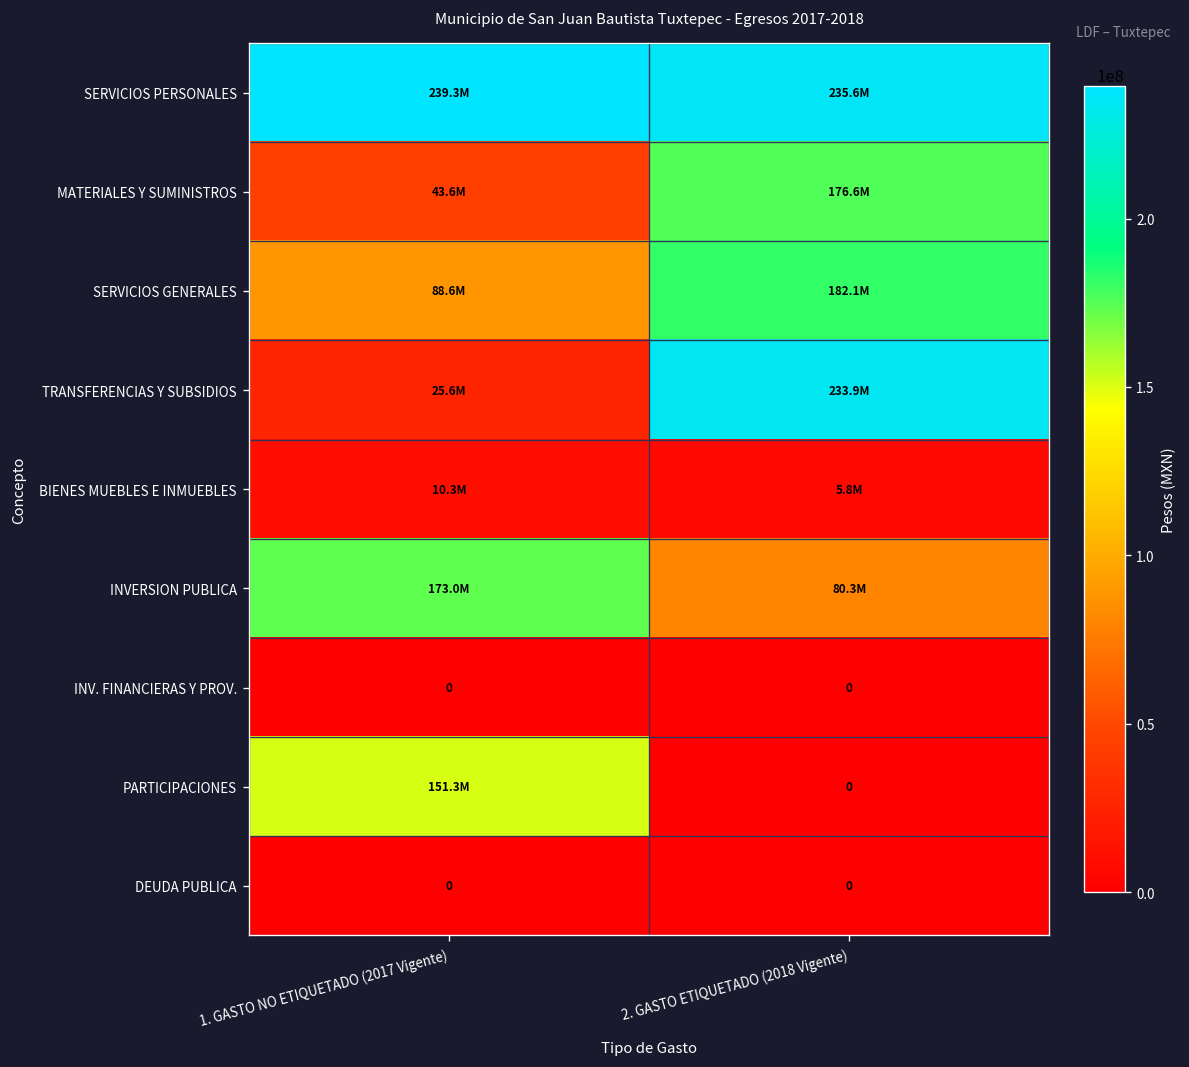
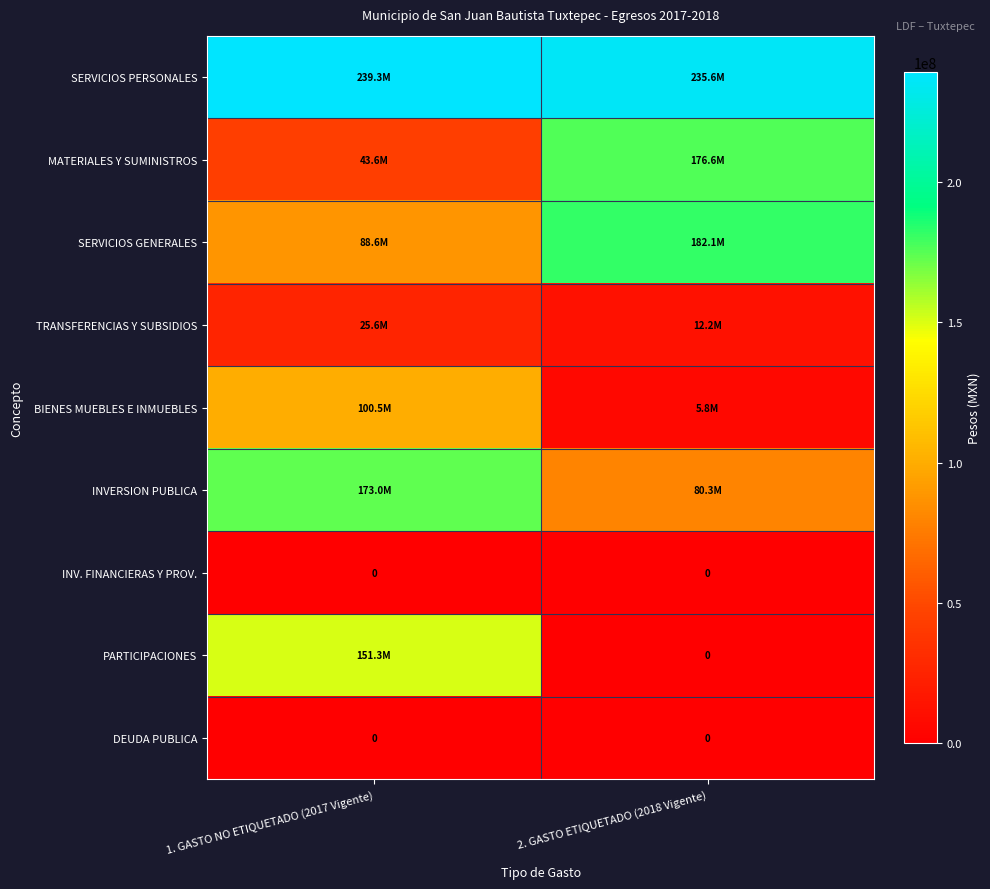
TRANSFERENCIAS Y SUBSIDIOS, 2. GASTO ETIQUETADO (2018 Vigente): 233.9M -> 12.2M
BIENES MUEBLES E INMUEBLES, 1. GASTO NO ETIQUETADO (2017 Vigente): 10.3M -> 100.5M
